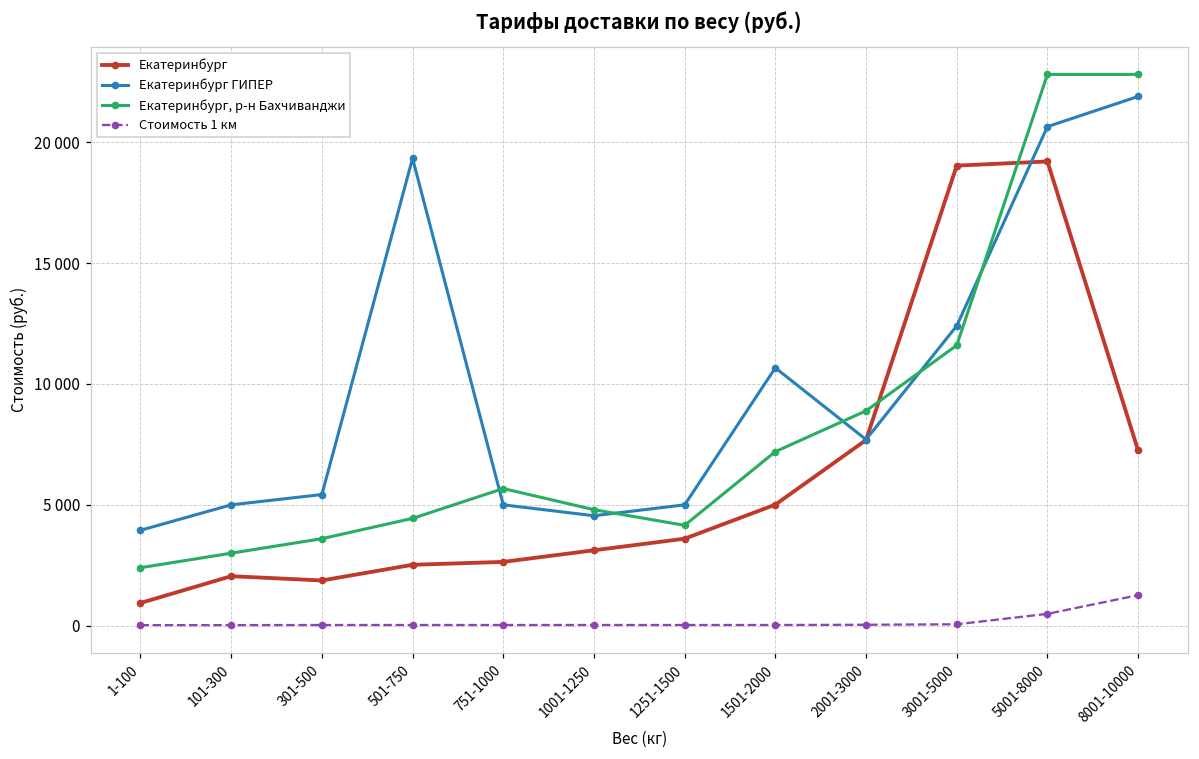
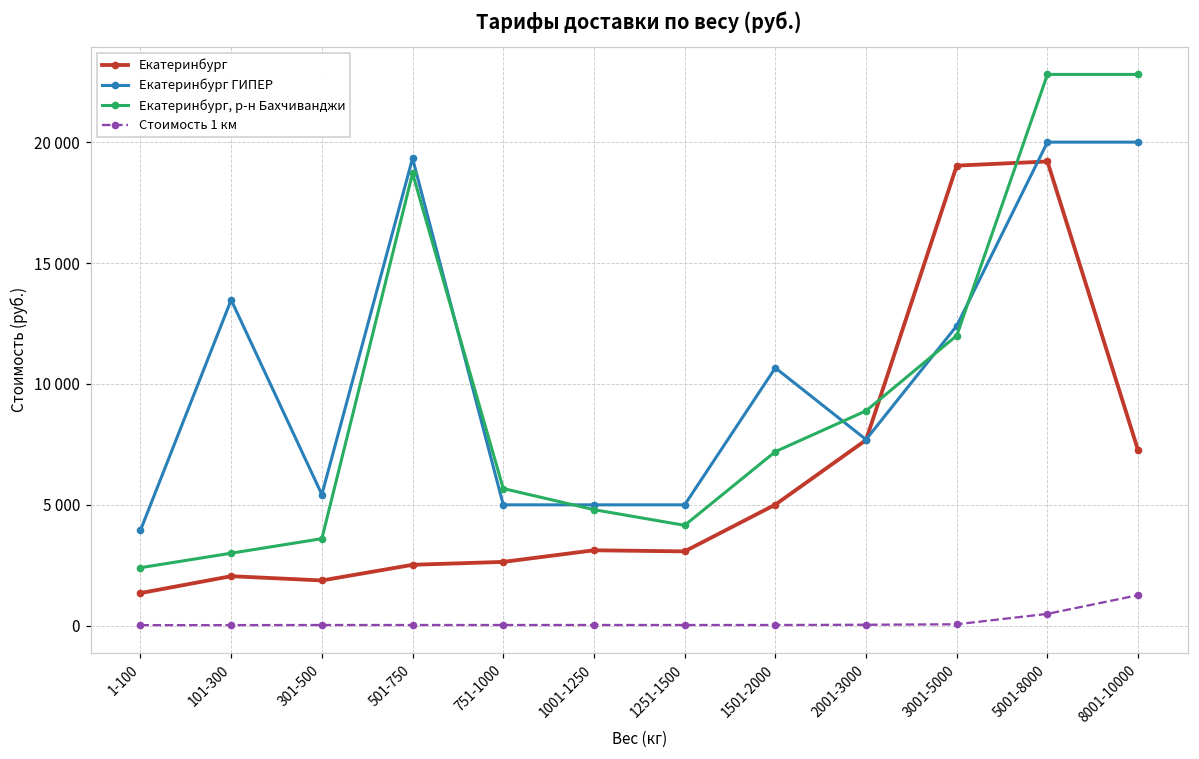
Екатеринбург, 1-100: 900 -> 1400
Екатеринбург ГИПЕР, 101-300: 5000 -> 13500
Екатеринбург, р-н Бахчиванджи, 501-750: 4400 -> 18700
Екатеринбург ГИПЕР, 1001-1250: 4500 -> 5000
Екатеринбург, 1251-1500: 3600 -> 3100
Екатеринбург, р-н Бахчиванджи, 3001-5000: 11600 -> 12000
Екатеринбург ГИПЕР, 5001-8000: 20600 -> 20000
Екатеринбург ГИПЕР, 8001-10000: 21900 -> 20000
